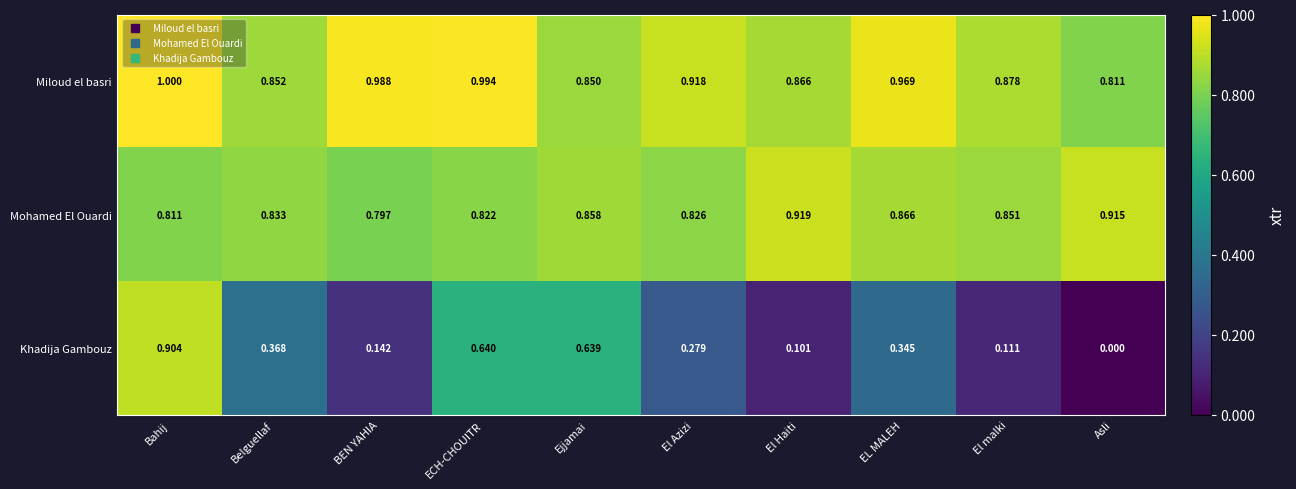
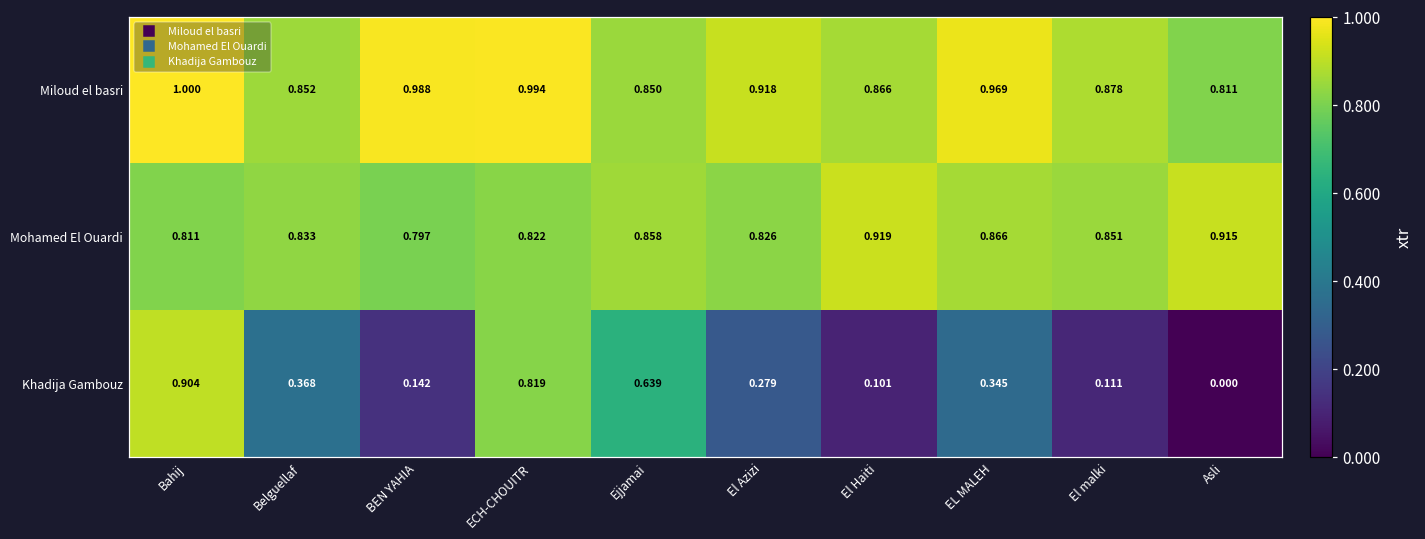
Khadija Gambouz, ECH-CHOUITR: 0.640 -> 0.819
